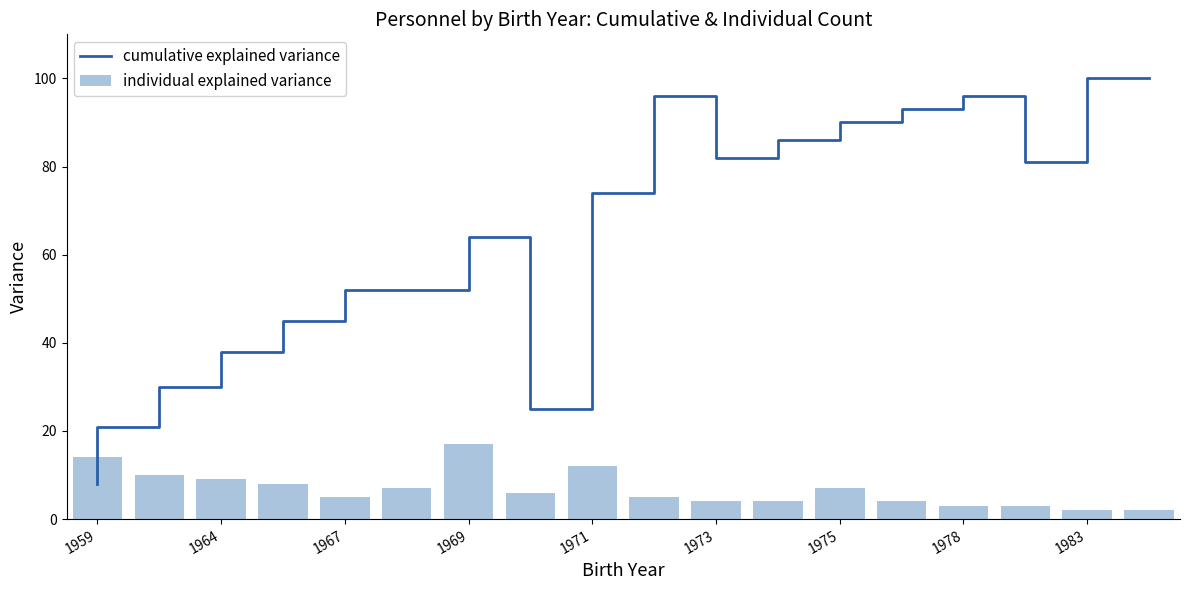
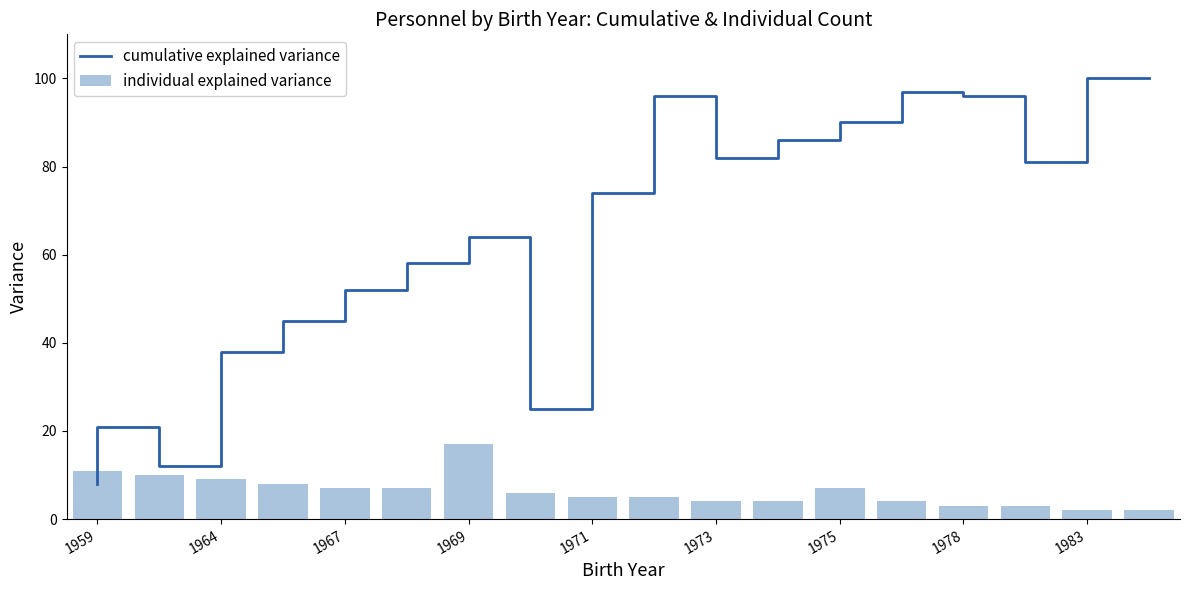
individual explained variance, 1959: 14 -> 11
cumulative explained variance, 1964: 30 -> 12
individual explained variance, 1967: 5 -> 7
cumulative explained variance, 1969: 52 -> 58
individual explained variance, 1971: 12 -> 5
cumulative explained variance, 1978: 93 -> 97
